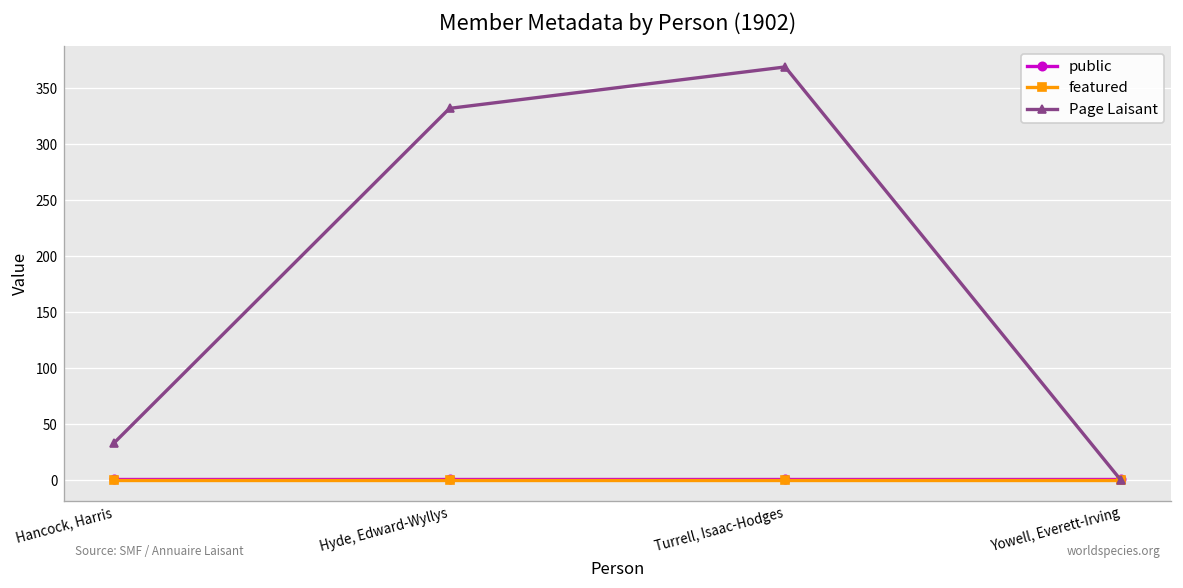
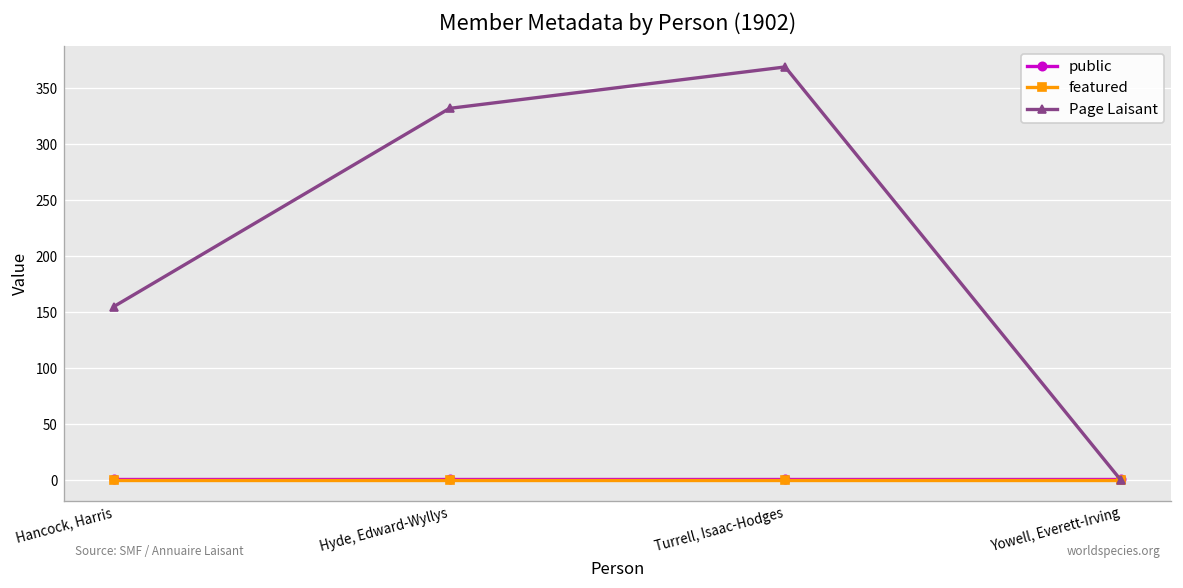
Page Laisant, Hancock, Harris: 30 -> 160
